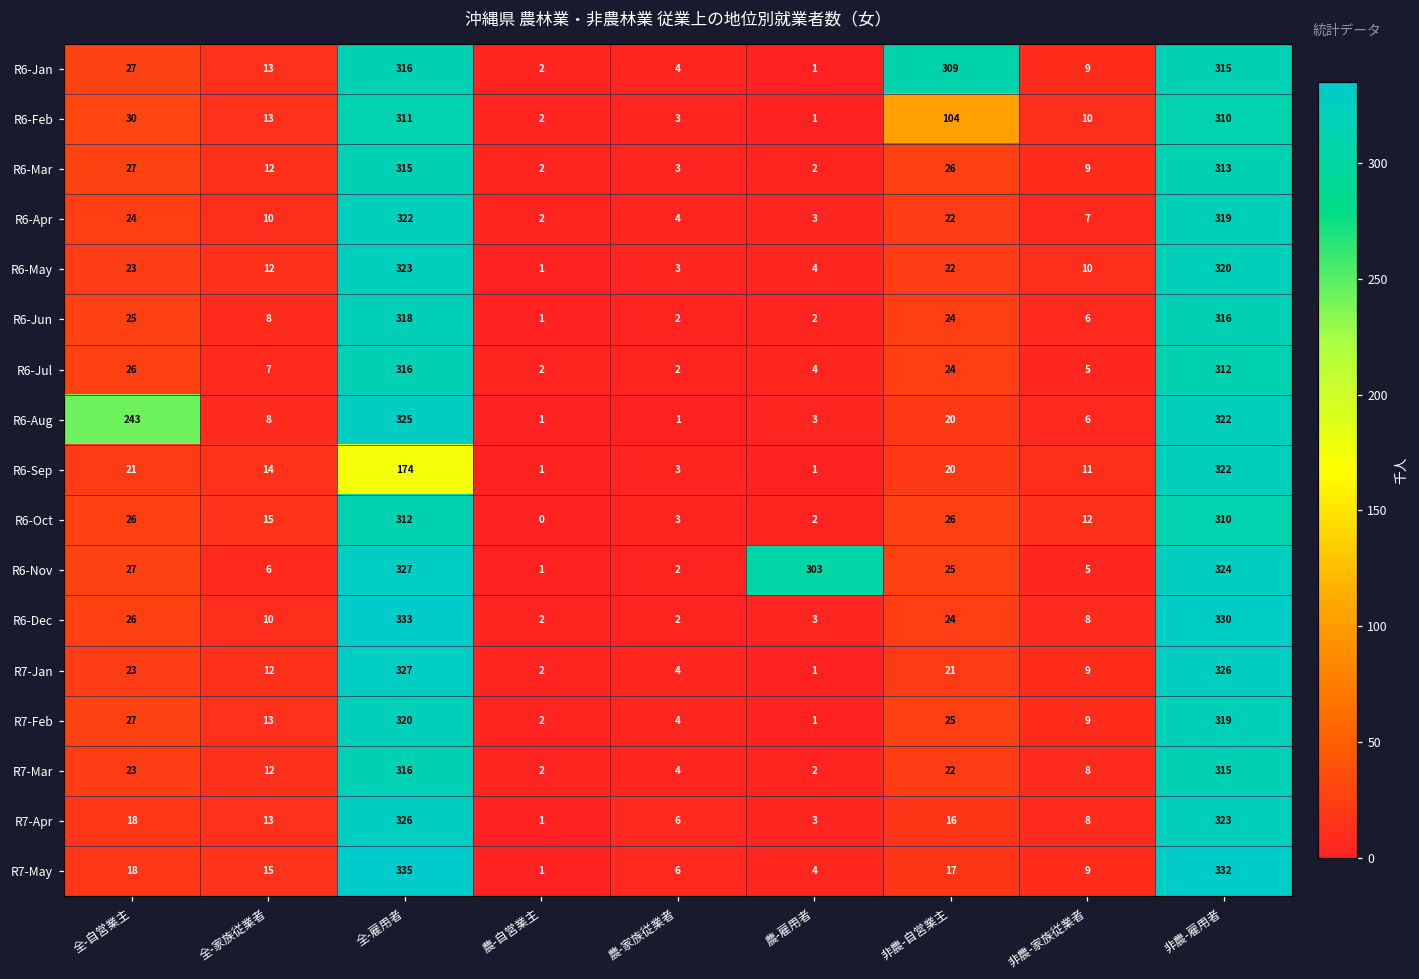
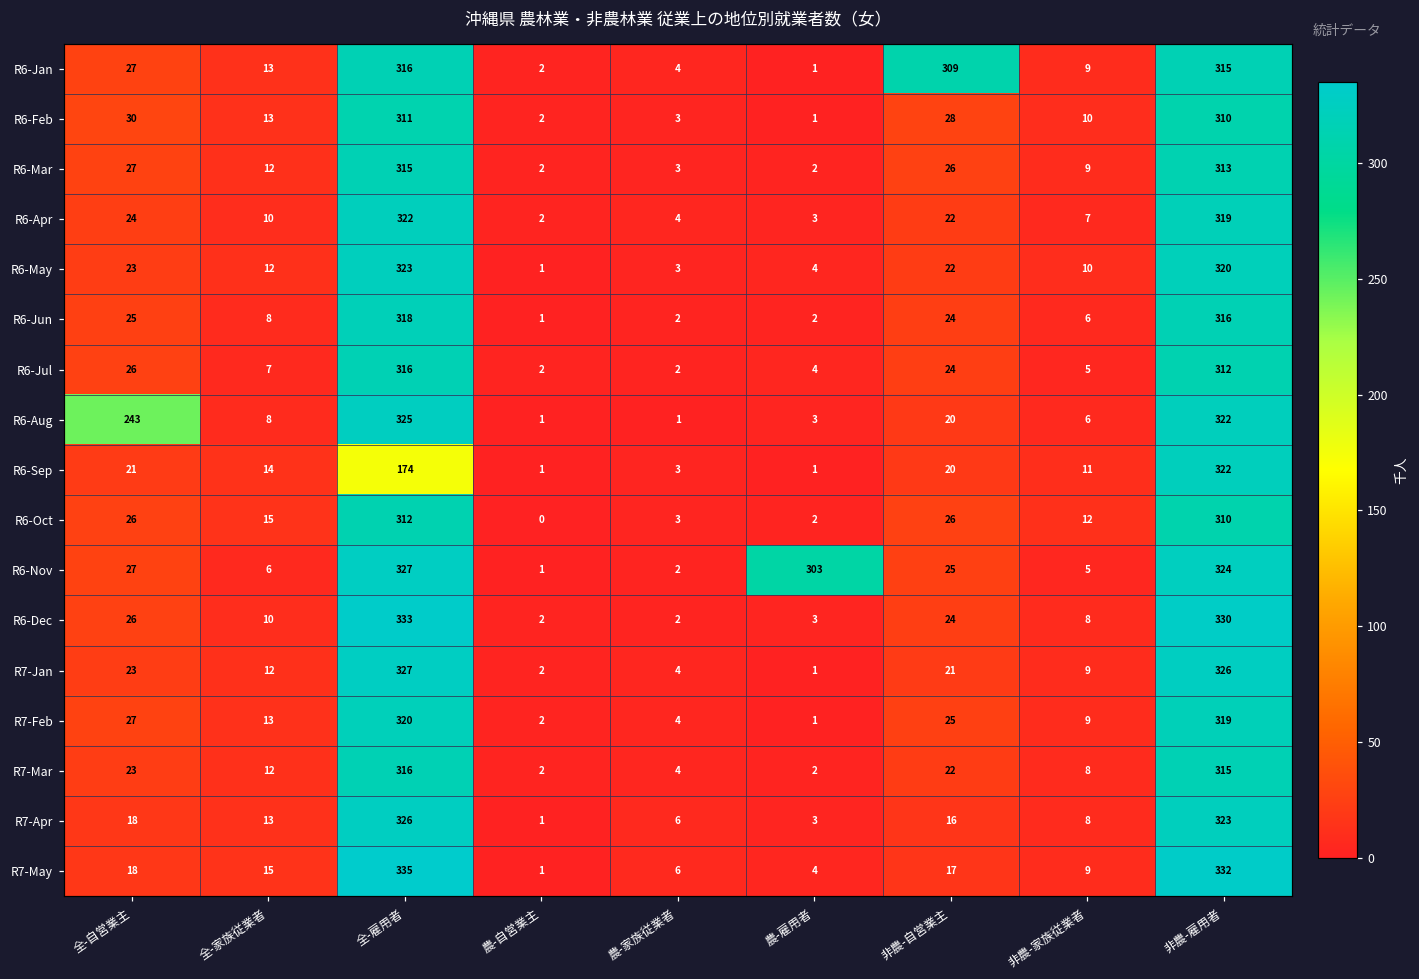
R6-Feb, 非農-自営業主: 104 -> 28
